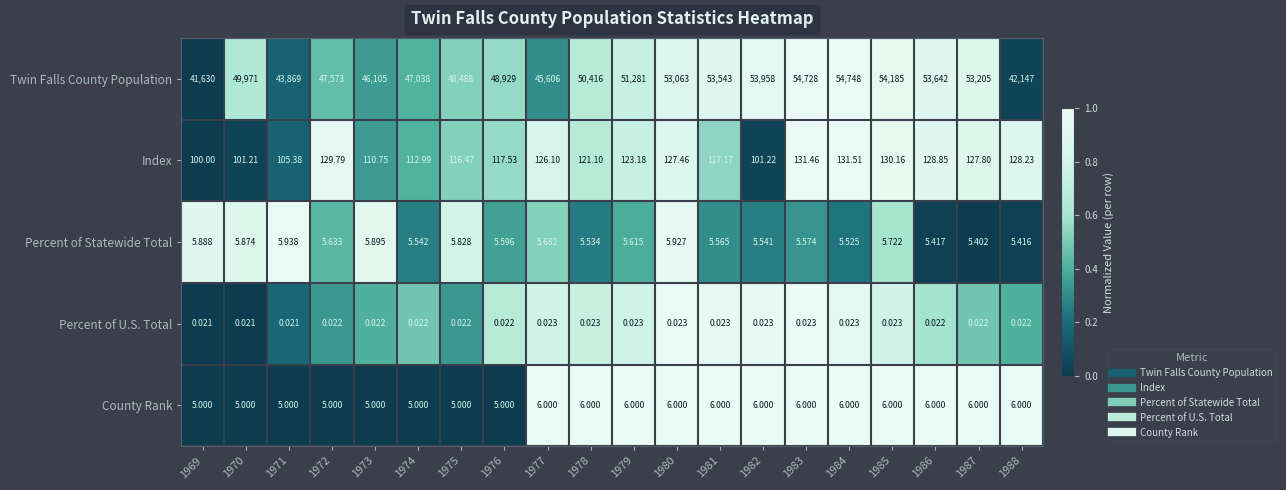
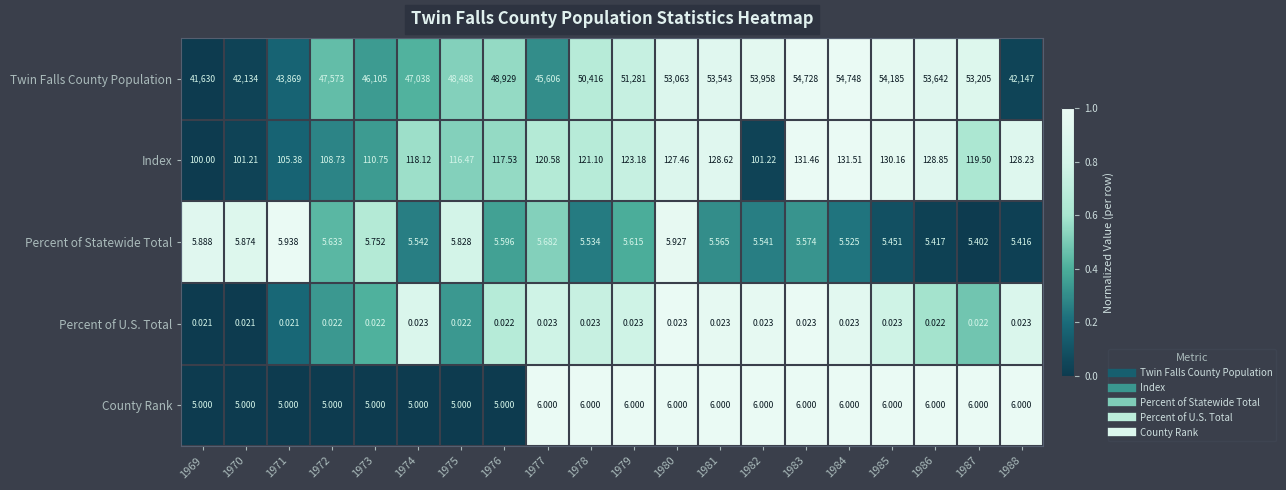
Twin Falls County Population, 1970: 49,971 -> 42,134
Index, 1972: 129.79 -> 108.73
Index, 1974: 112.99 -> 118.12
Index, 1977: 126.10 -> 120.58
Index, 1981: 117.17 -> 128.62
Index, 1987: 127.80 -> 119.50
Percent of Statewide Total, 1973: 5.895 -> 5.752
Percent of Statewide Total, 1985: 5.722 -> 5.451
Percent of U.S. Total, 1974: 0.022 -> 0.023
Percent of U.S. Total, 1988: 0.022 -> 0.023
